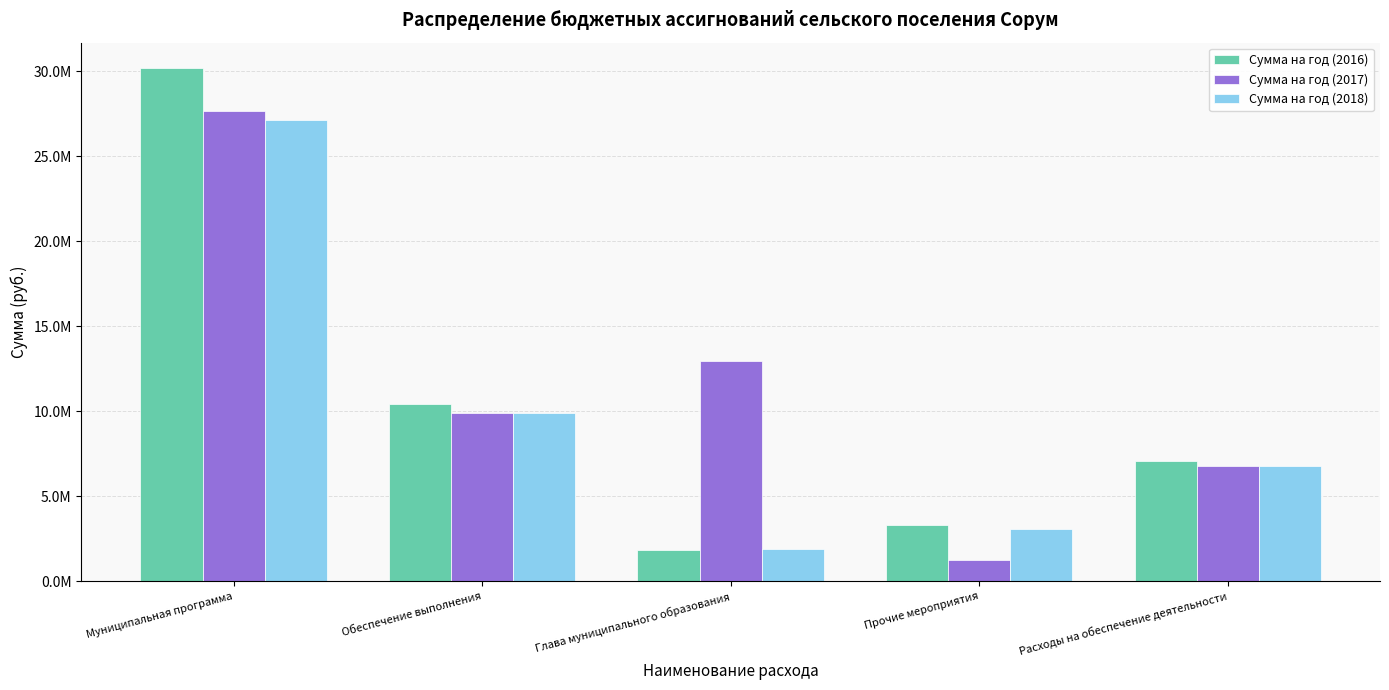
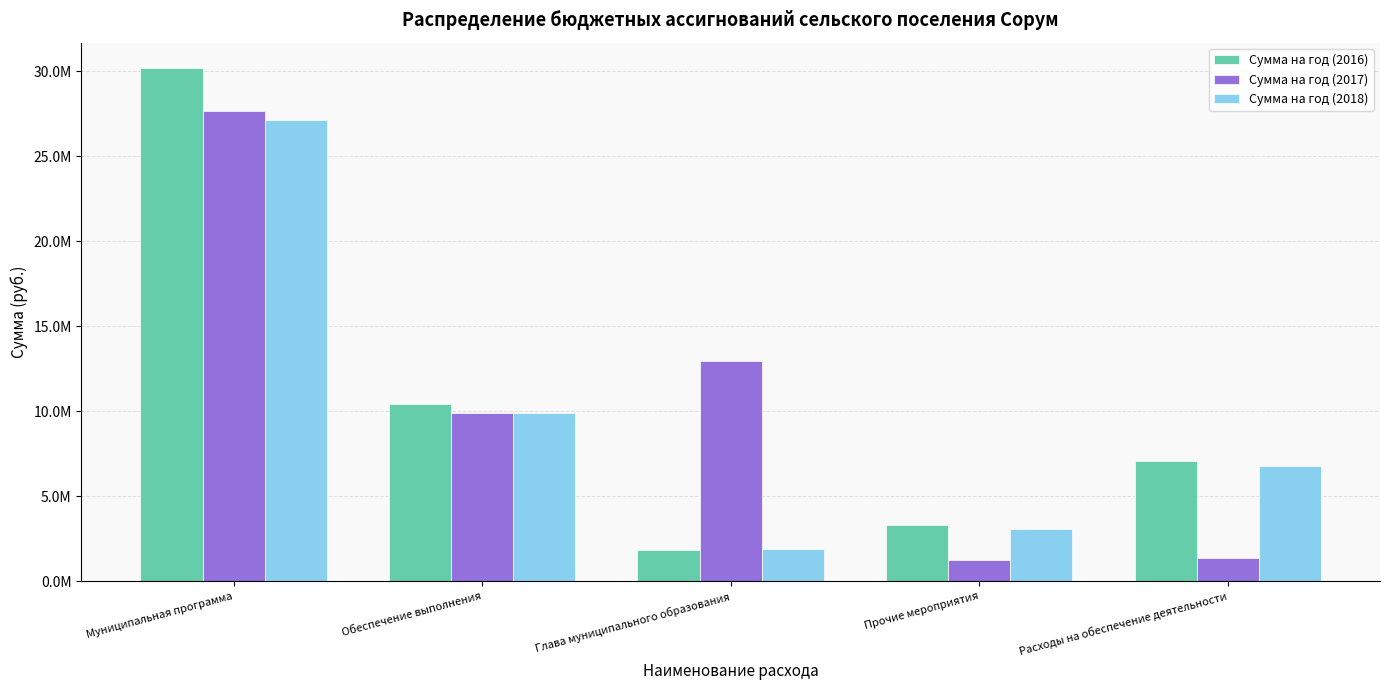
Сумма на год (2017), Расходы на обеспечение деятельности: 6800000 -> 1400000
